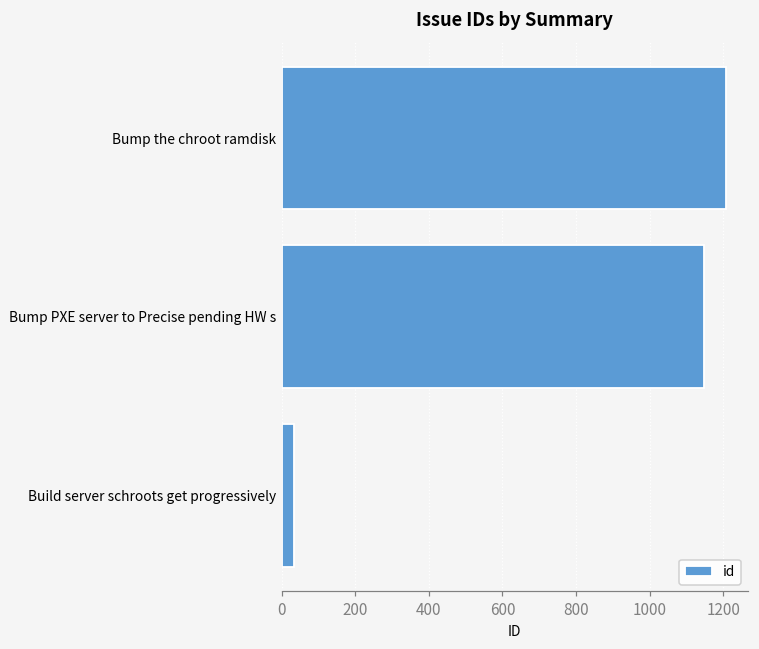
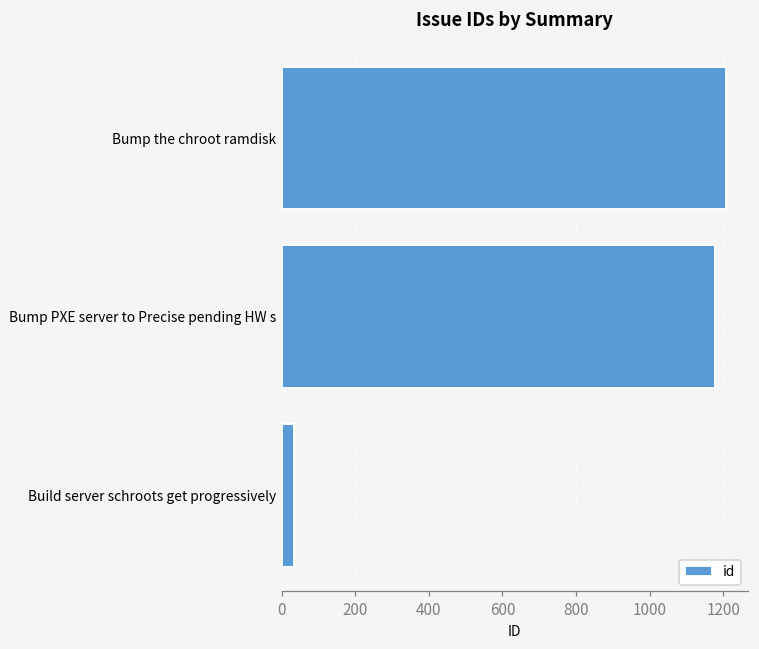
Bump PXE server to Precise pending HW s: 1150 -> 1180
